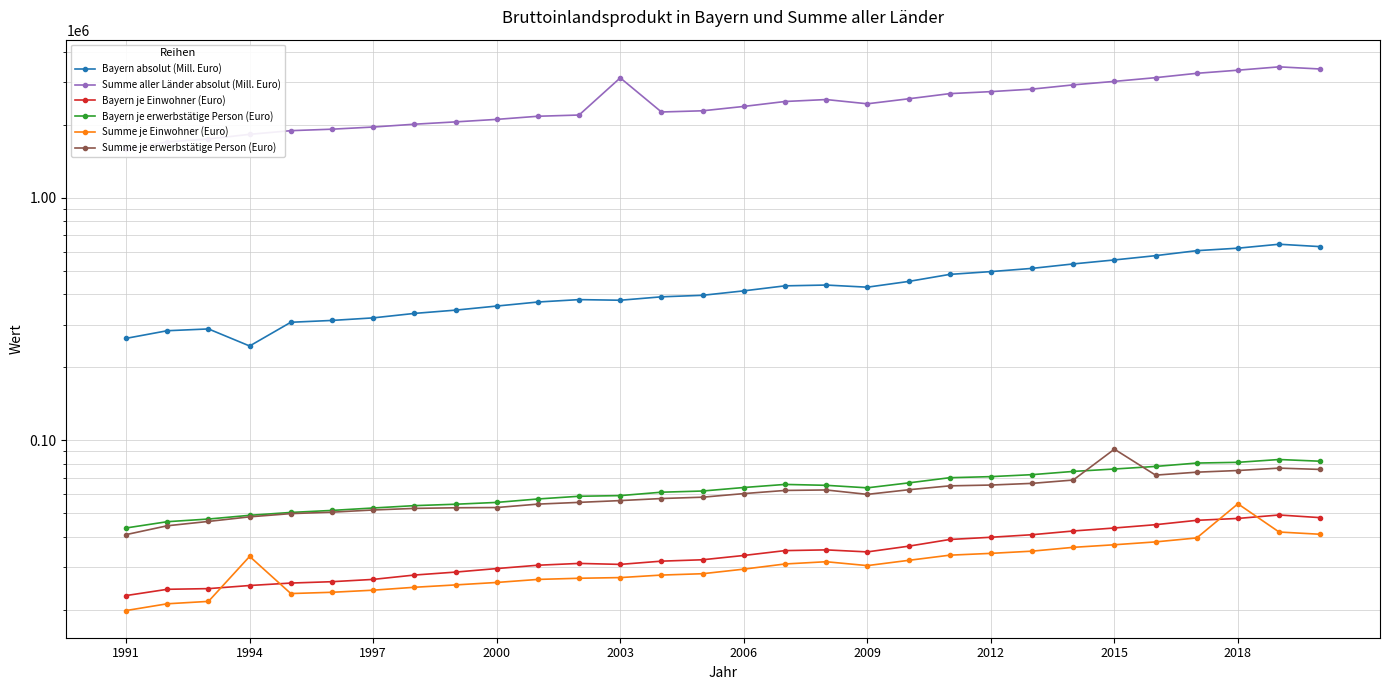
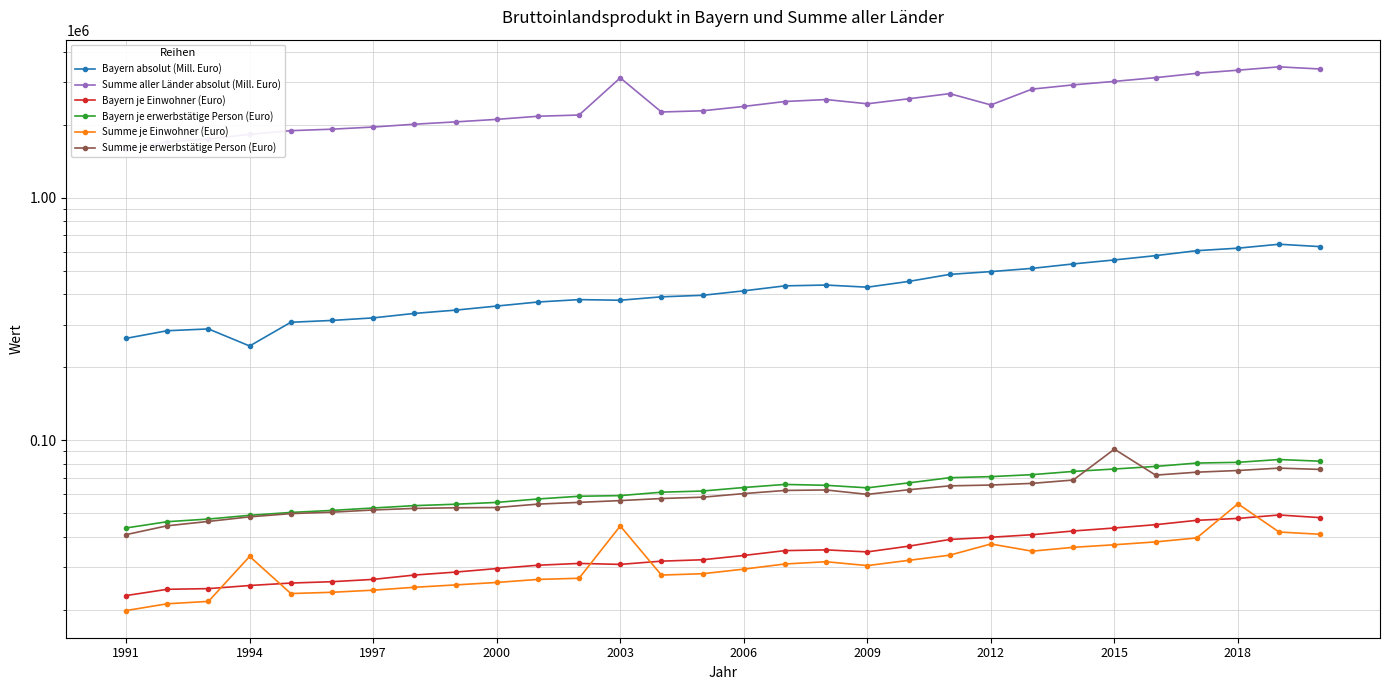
Summe je Einwohner (Euro), 2003: 27000 -> 44000
Summe aller Länder absolut (Mill. Euro), 2012: 2700000 -> 2400000
Summe je Einwohner (Euro), 2012: 34000 -> 37000
